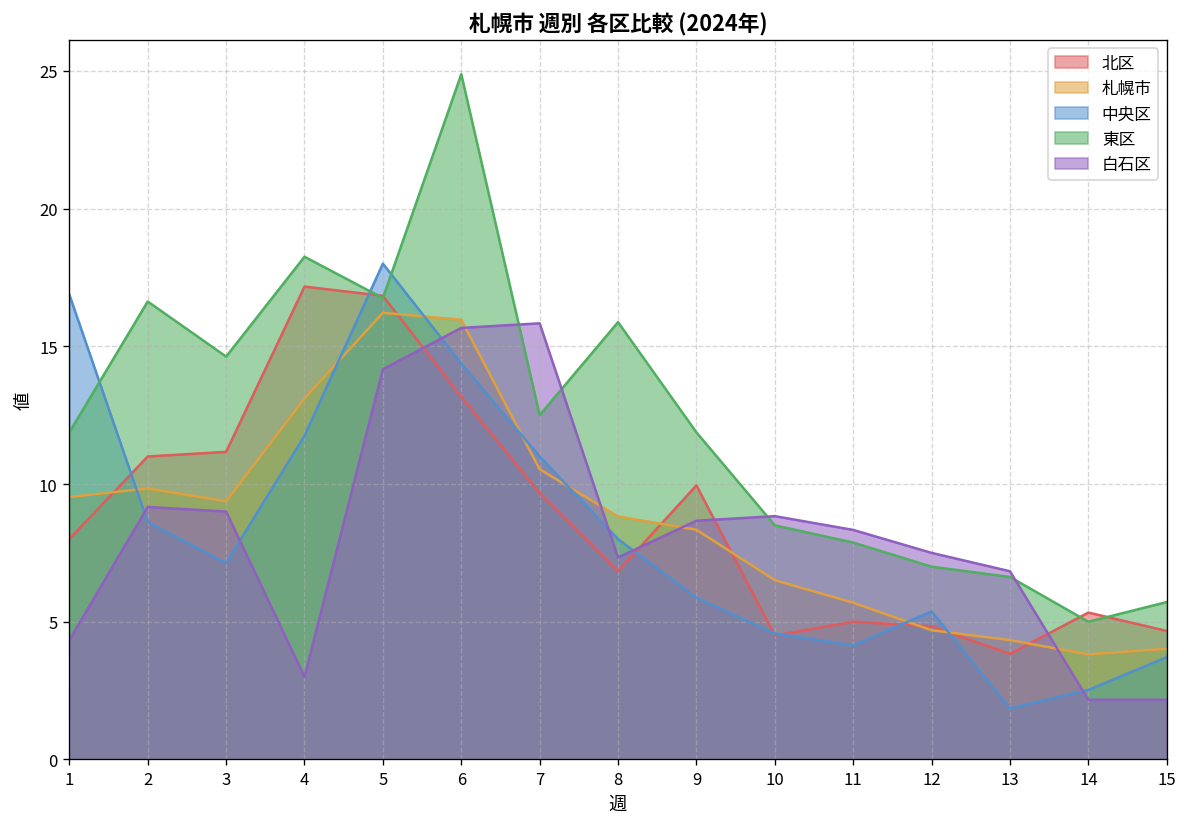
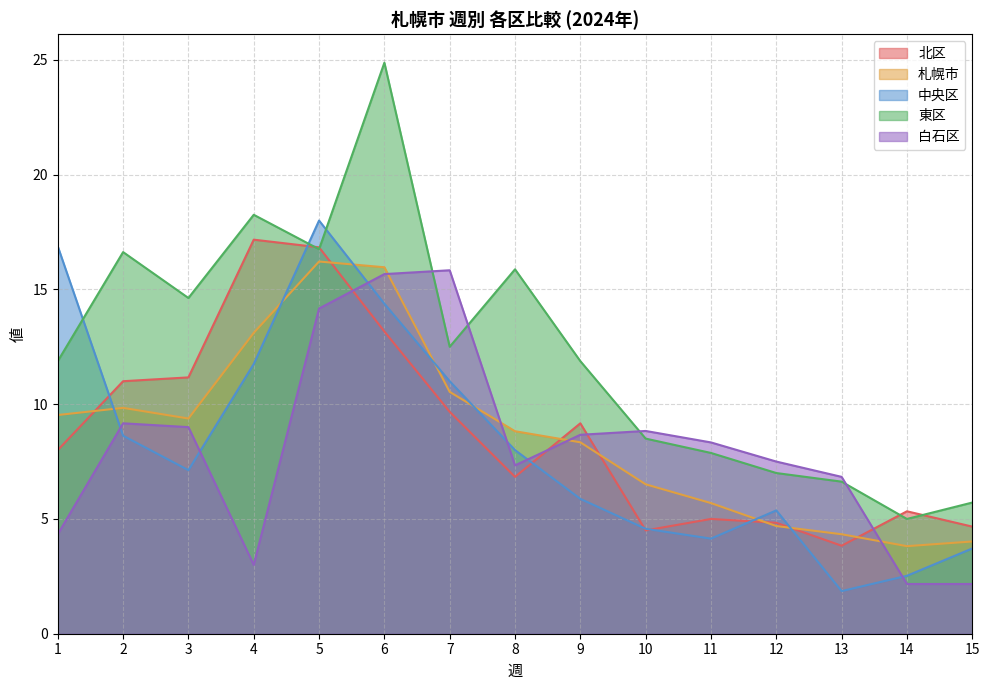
北区, 9: 10.0 -> 9.2
